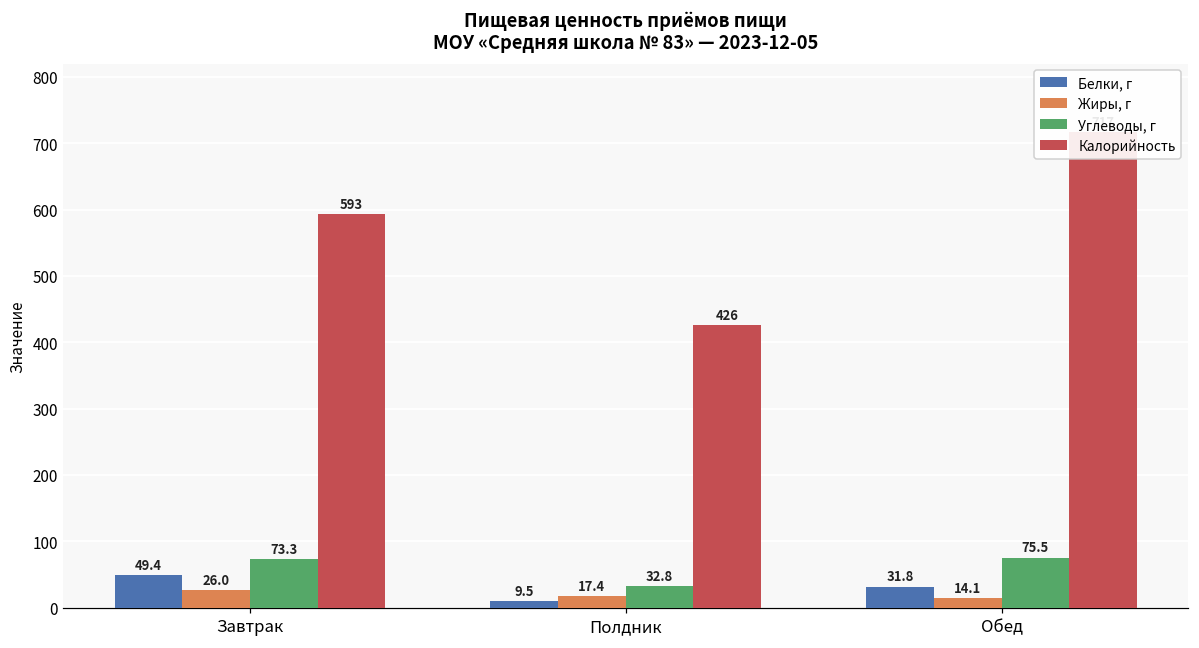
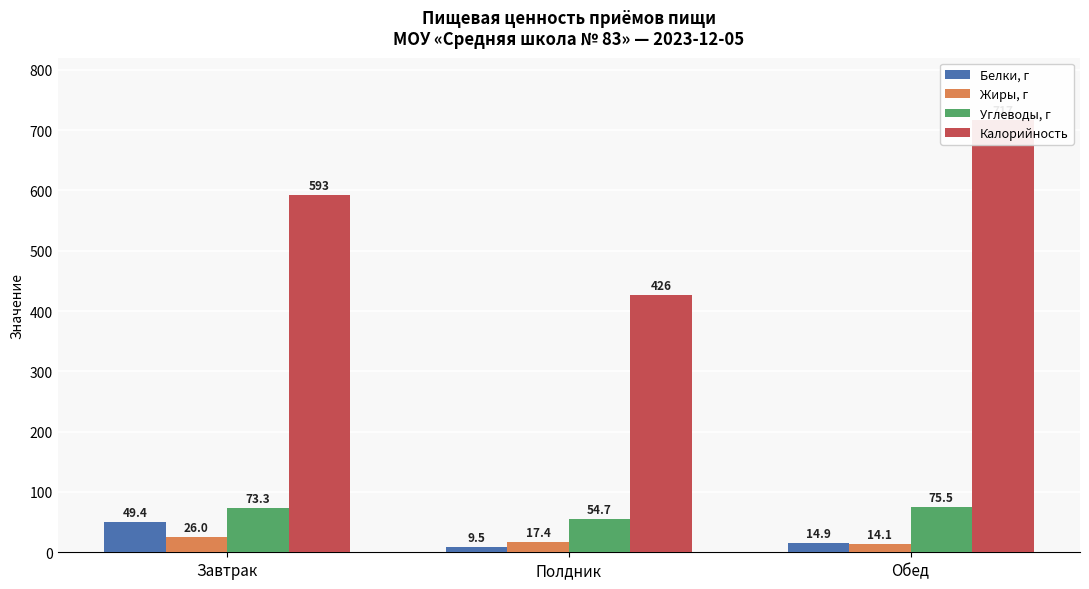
Углеводы, г, Полдник: 32.8 -> 54.7
Белки, г, Обед: 31.8 -> 14.9
